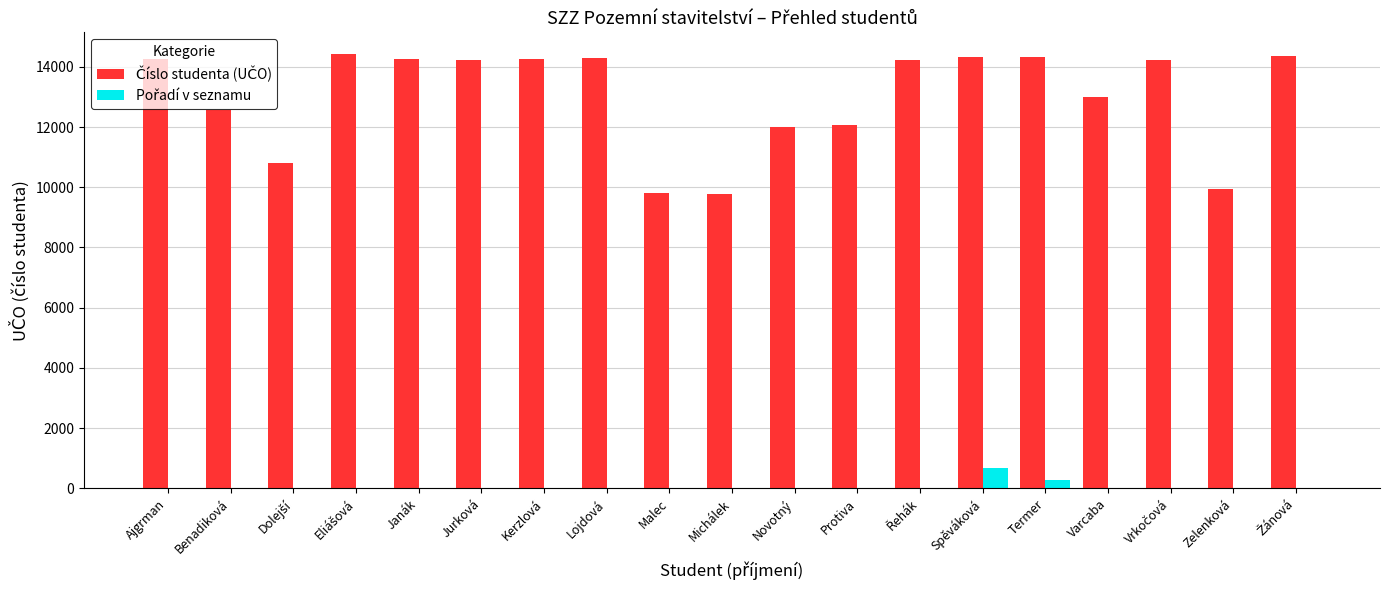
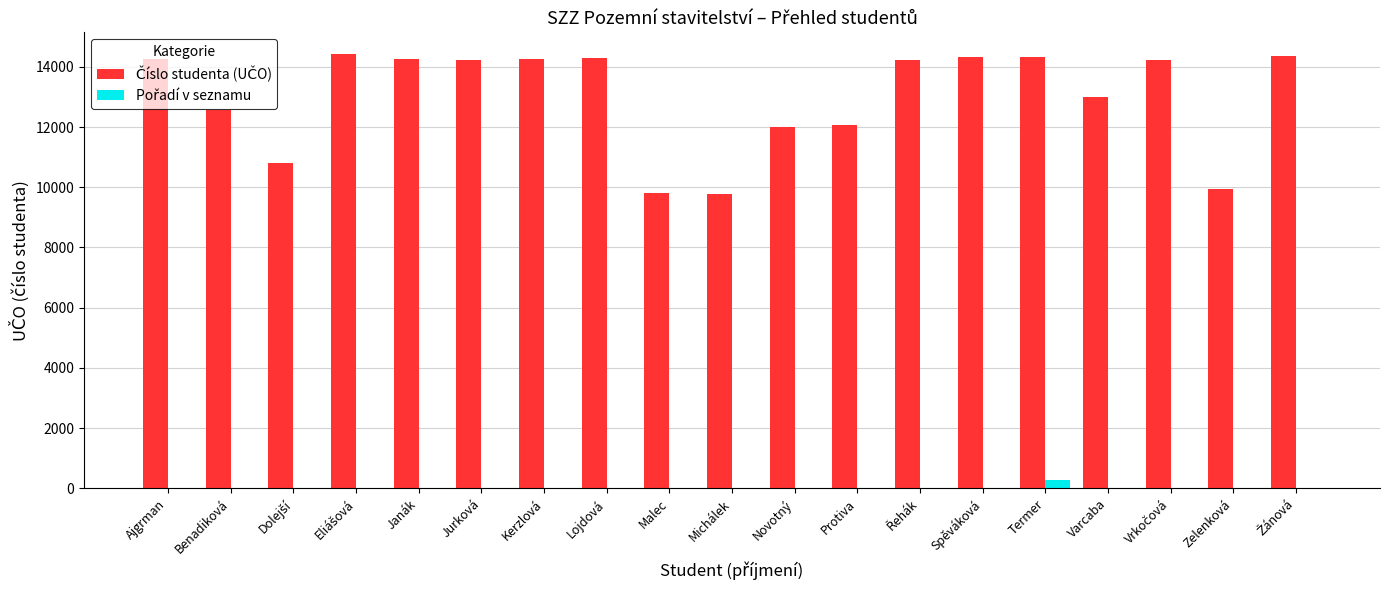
Pořadí v seznamu, Spěváková: 700 -> 0
